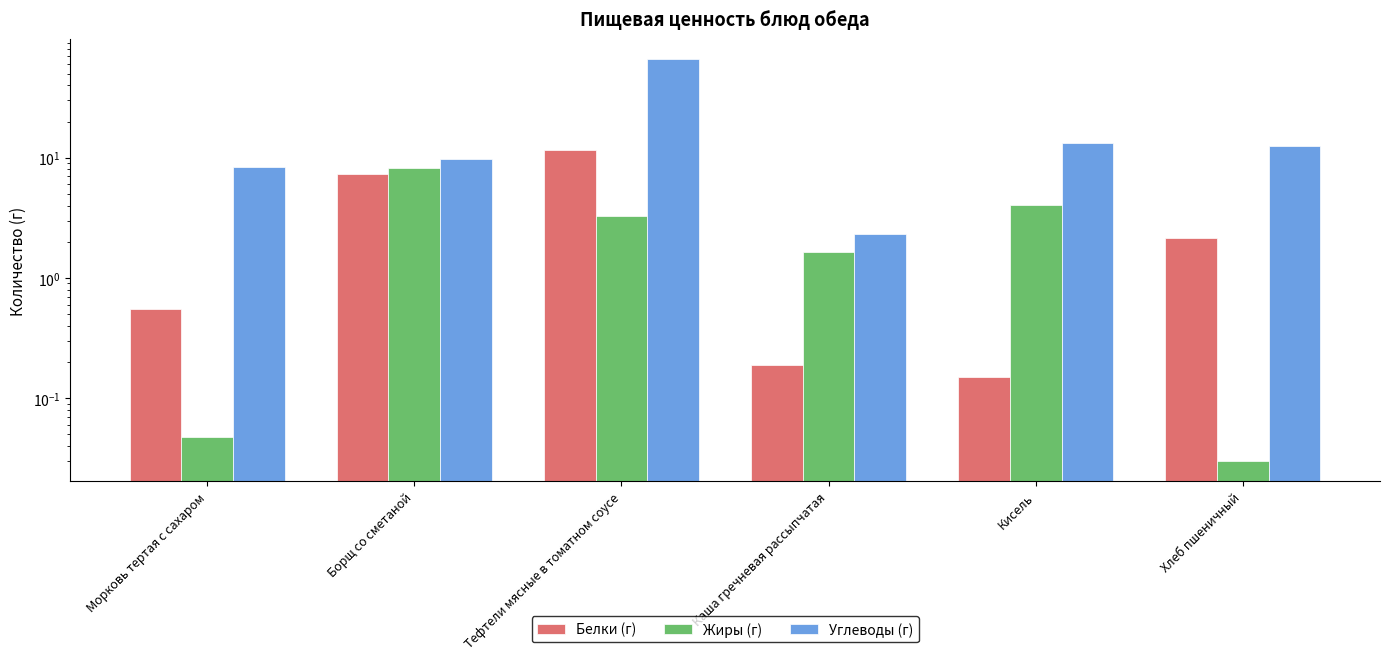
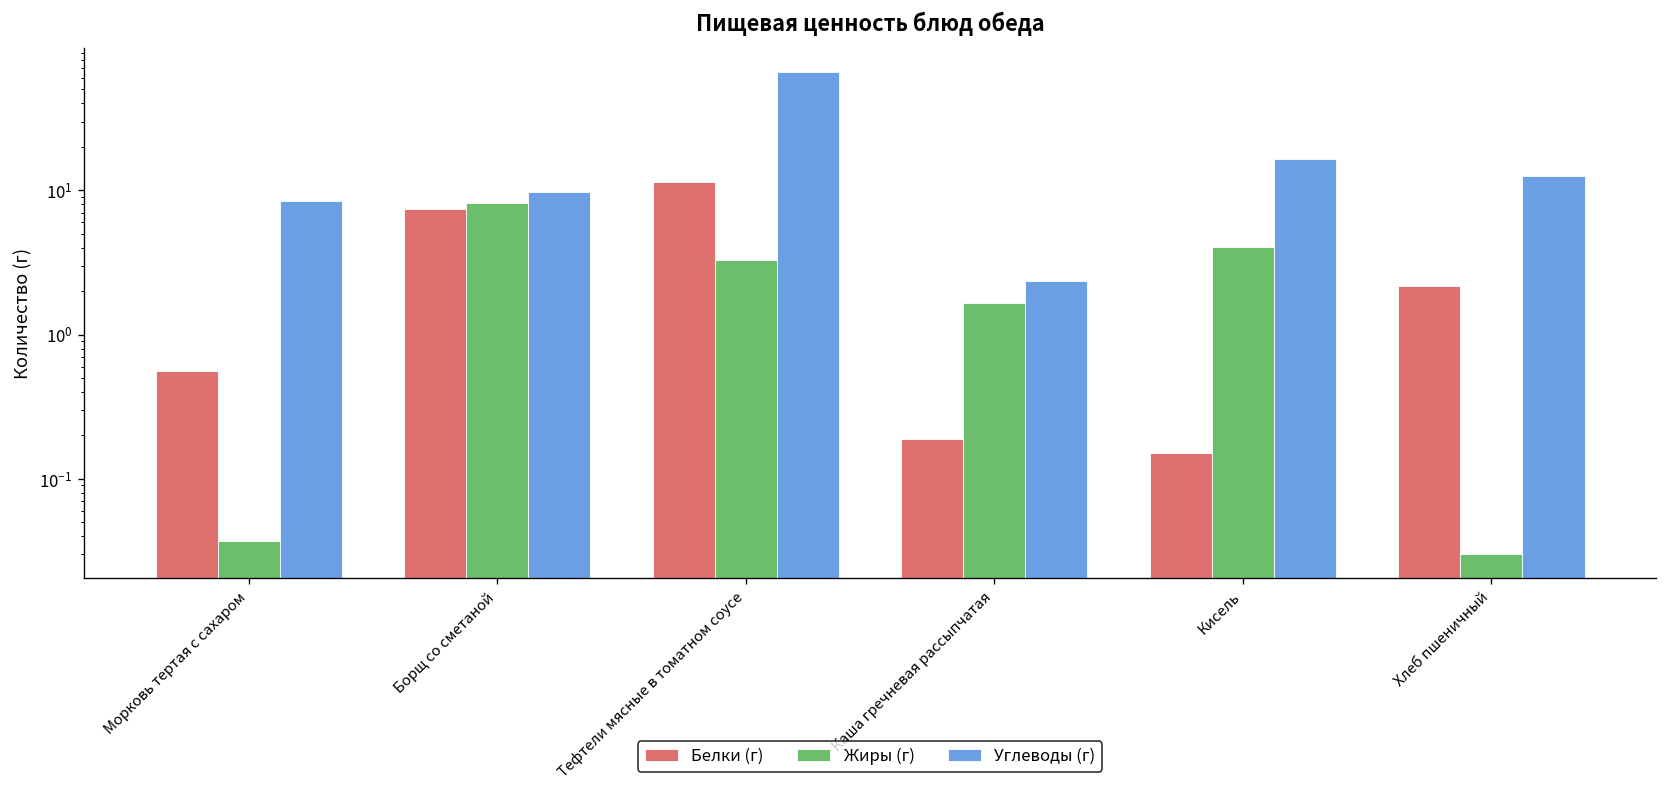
Жиры (г), Морковь тертая с сахаром: 0.048 -> 0.037
Углеводы (г), Кисель: 13 -> 17
